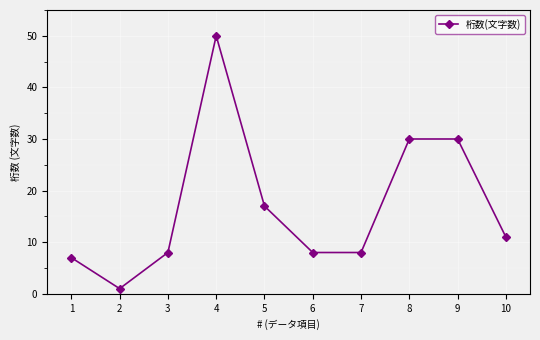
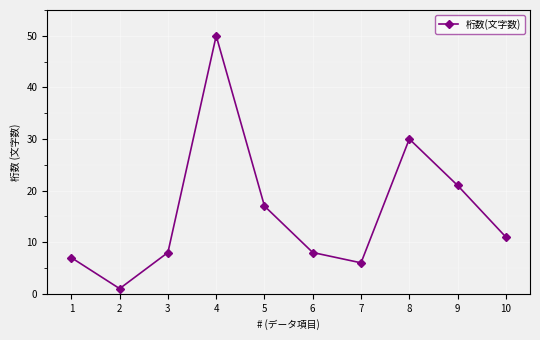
7: 8 -> 6
9: 30 -> 21
